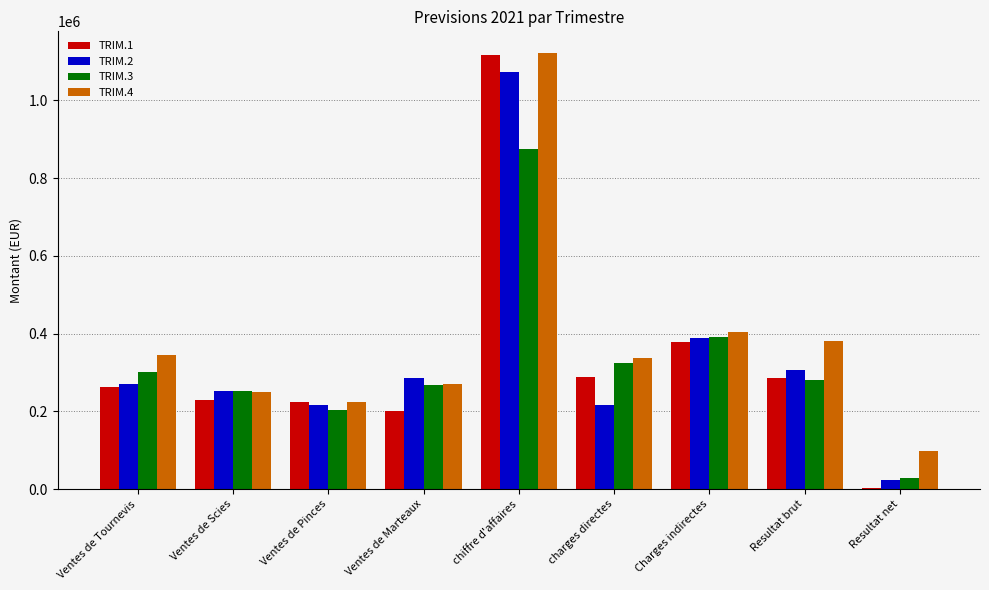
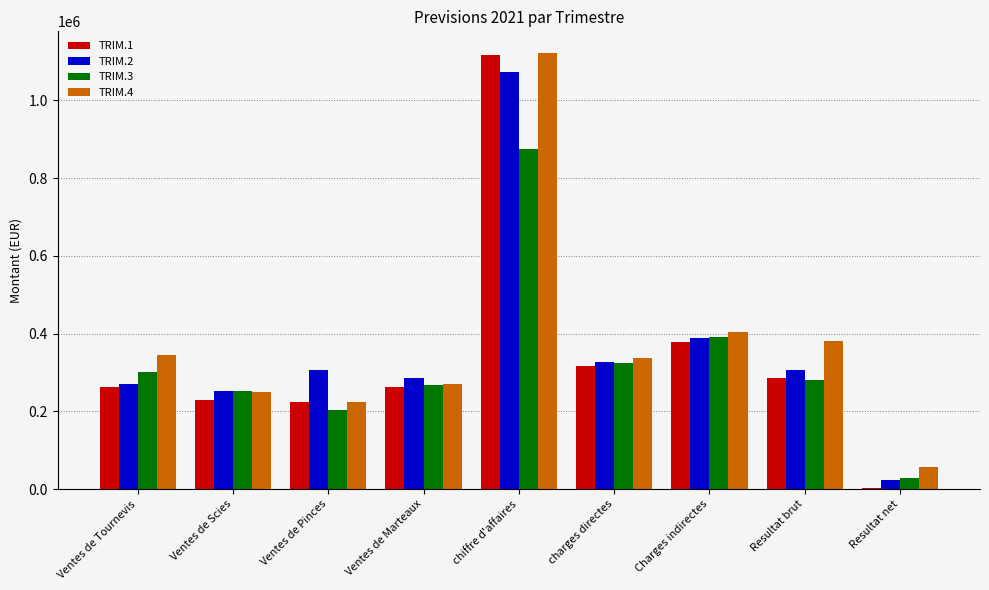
TRIM.2, Ventes de Pinces: 220000 -> 310000
TRIM.1, Ventes de Marteaux: 200000 -> 260000
TRIM.1, charges directes: 290000 -> 320000
TRIM.2, charges directes: 220000 -> 330000
TRIM.4, Resultat net: 100000 -> 60000
